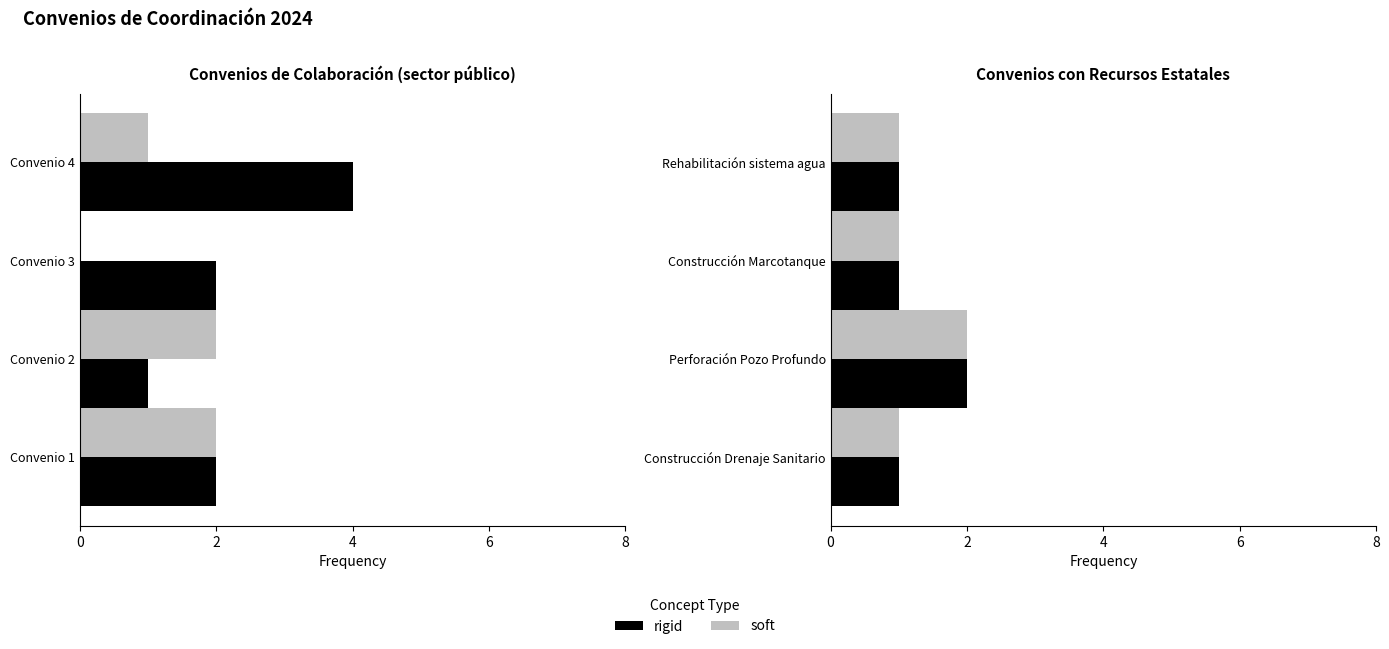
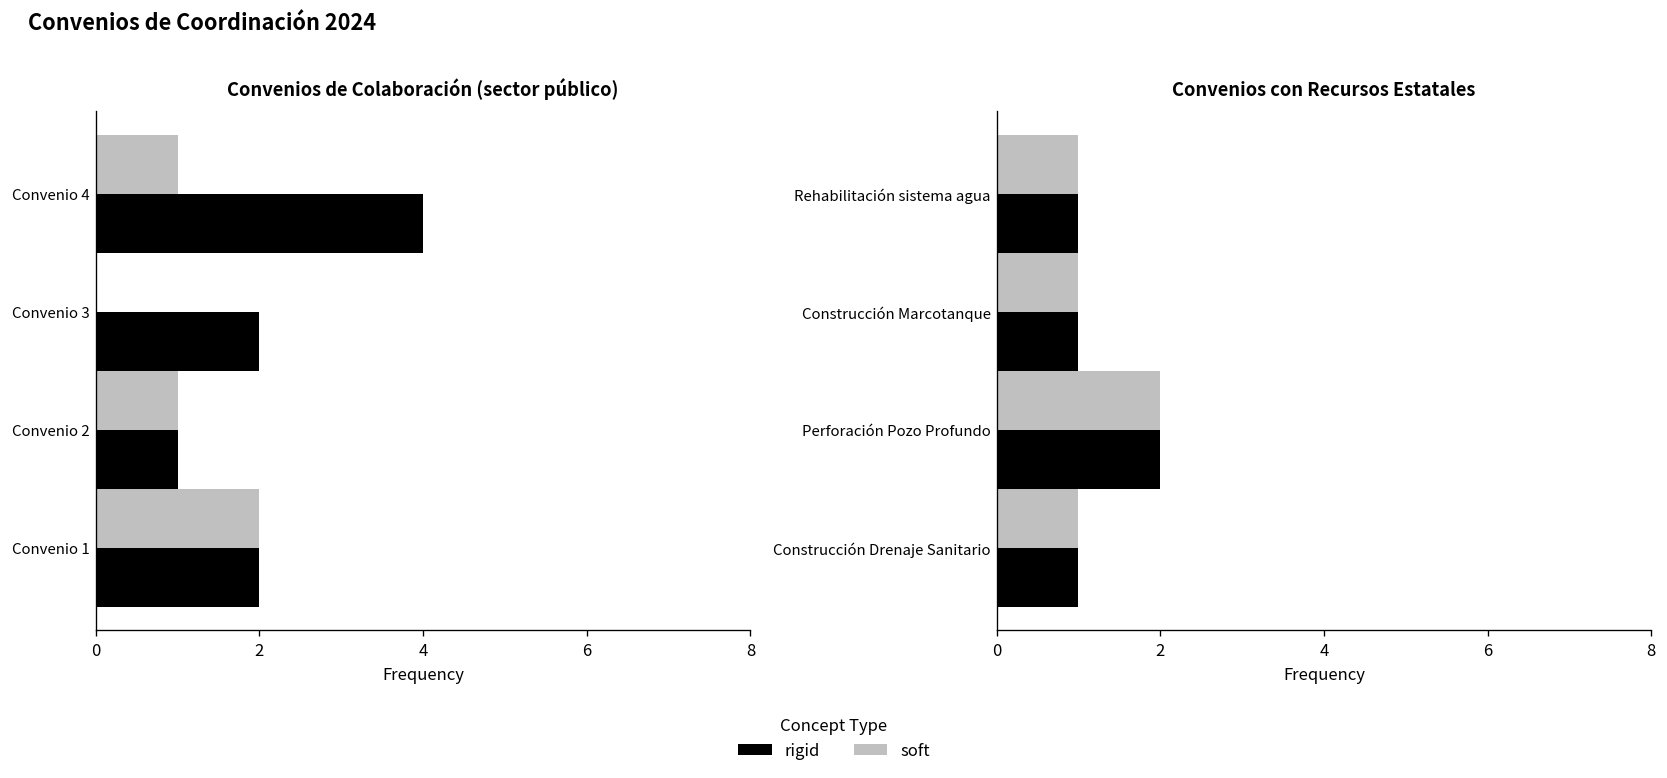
Convenios de Colaboración (sector público), soft, Convenio 2: 2 -> 1
